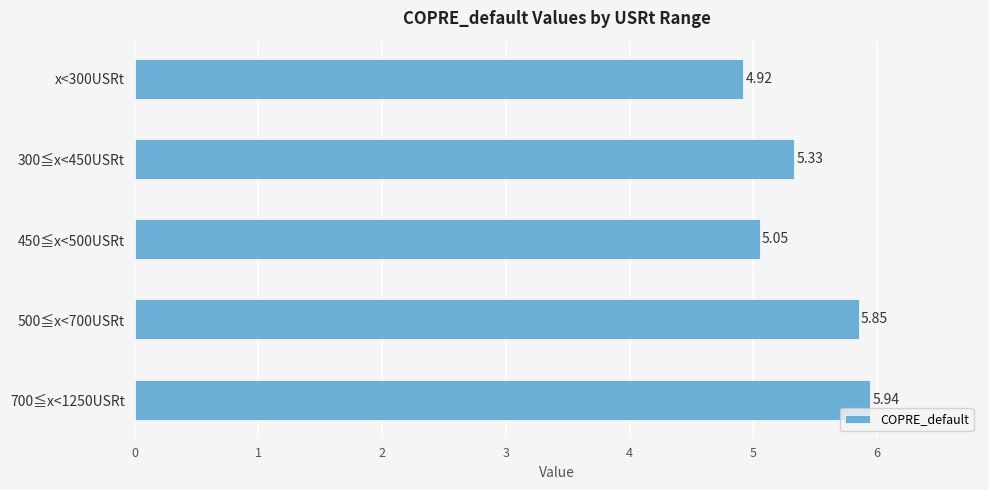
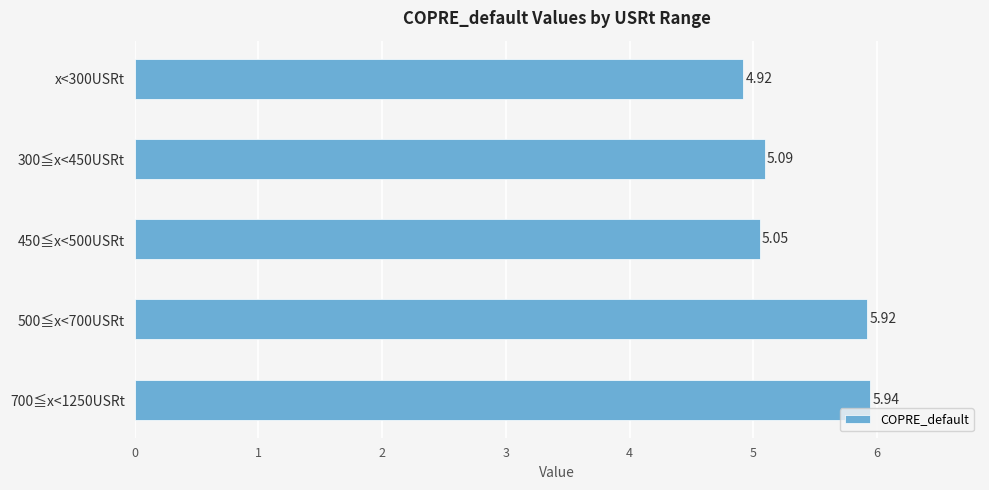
300≦x<450USRt: 5.33 -> 5.09
500≦x<700USRt: 5.85 -> 5.92
